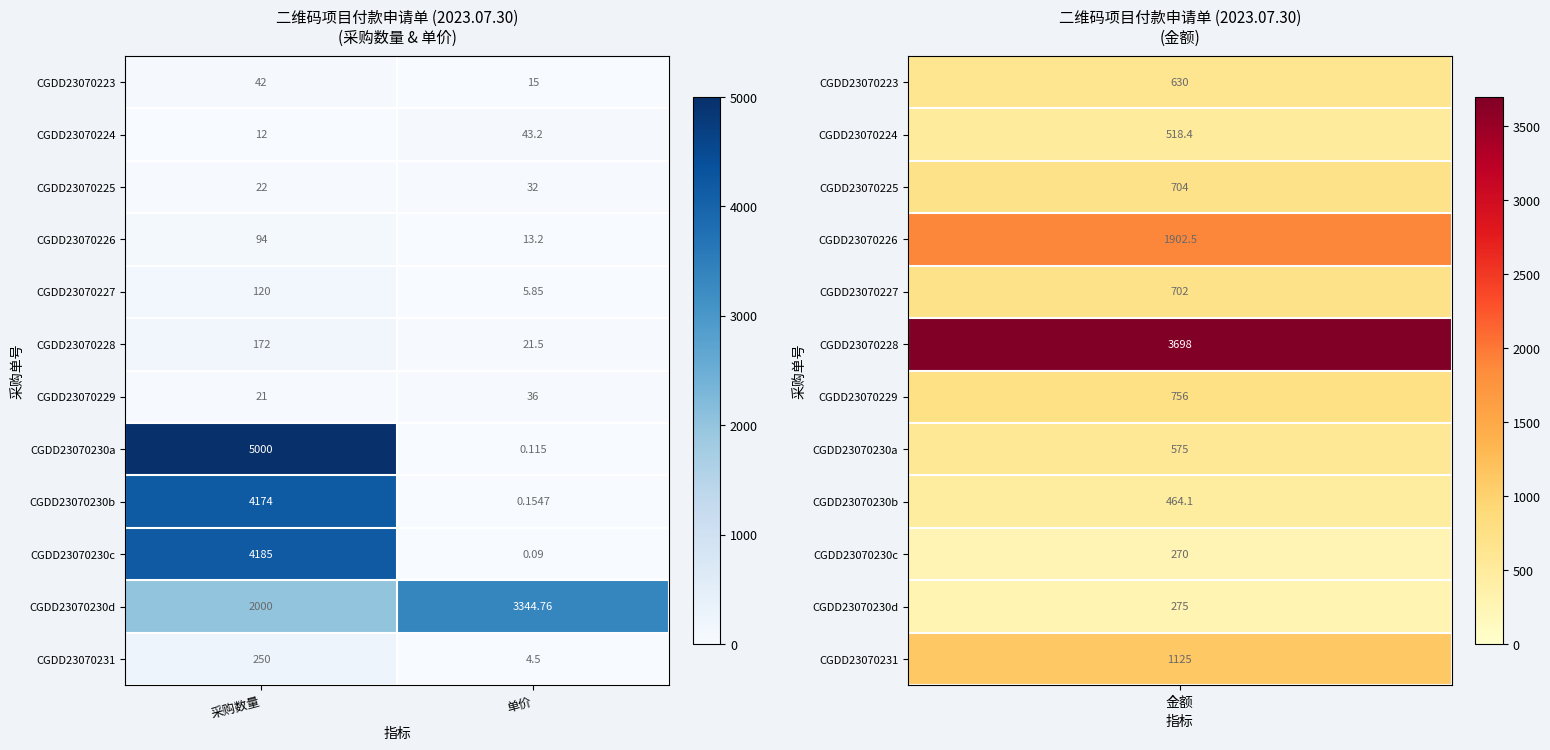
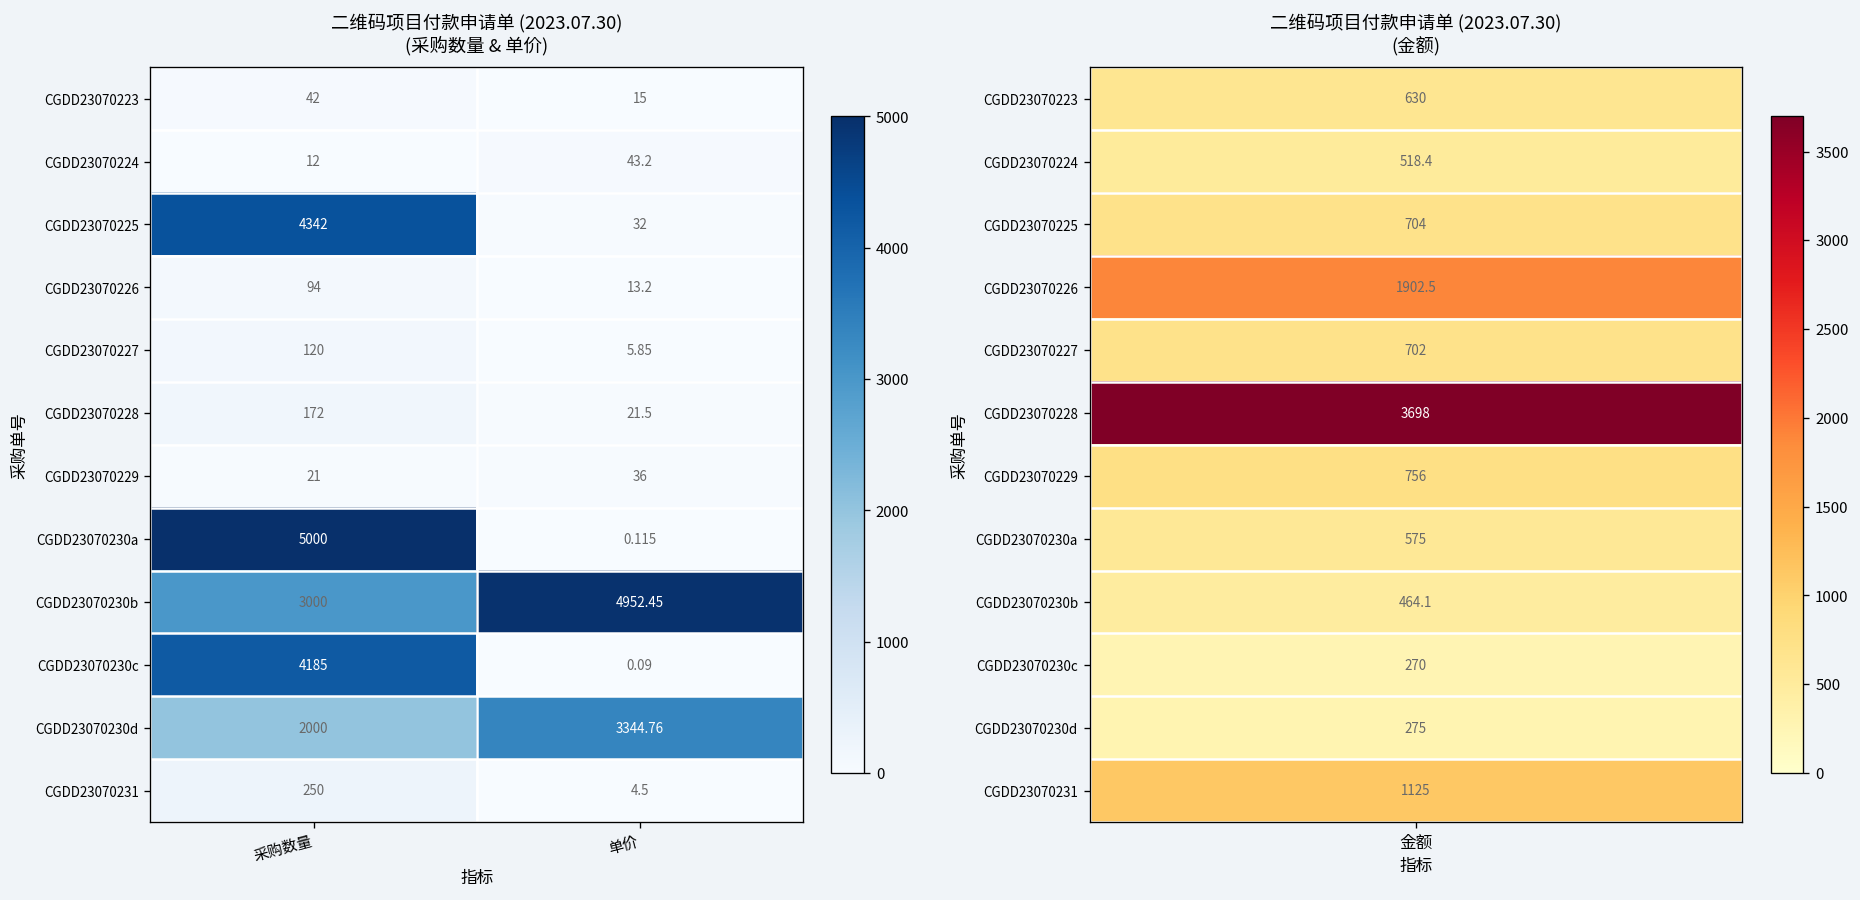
二维码项目付款申请单 (2023.07.30) (采购数量 & 单价), CGDD23070225, 采购数量: 22 -> 4342
二维码项目付款申请单 (2023.07.30) (采购数量 & 单价), CGDD23070230b, 采购数量: 4174 -> 3000
二维码项目付款申请单 (2023.07.30) (采购数量 & 单价), CGDD23070230b, 单价: 0.1547 -> 4952.45
